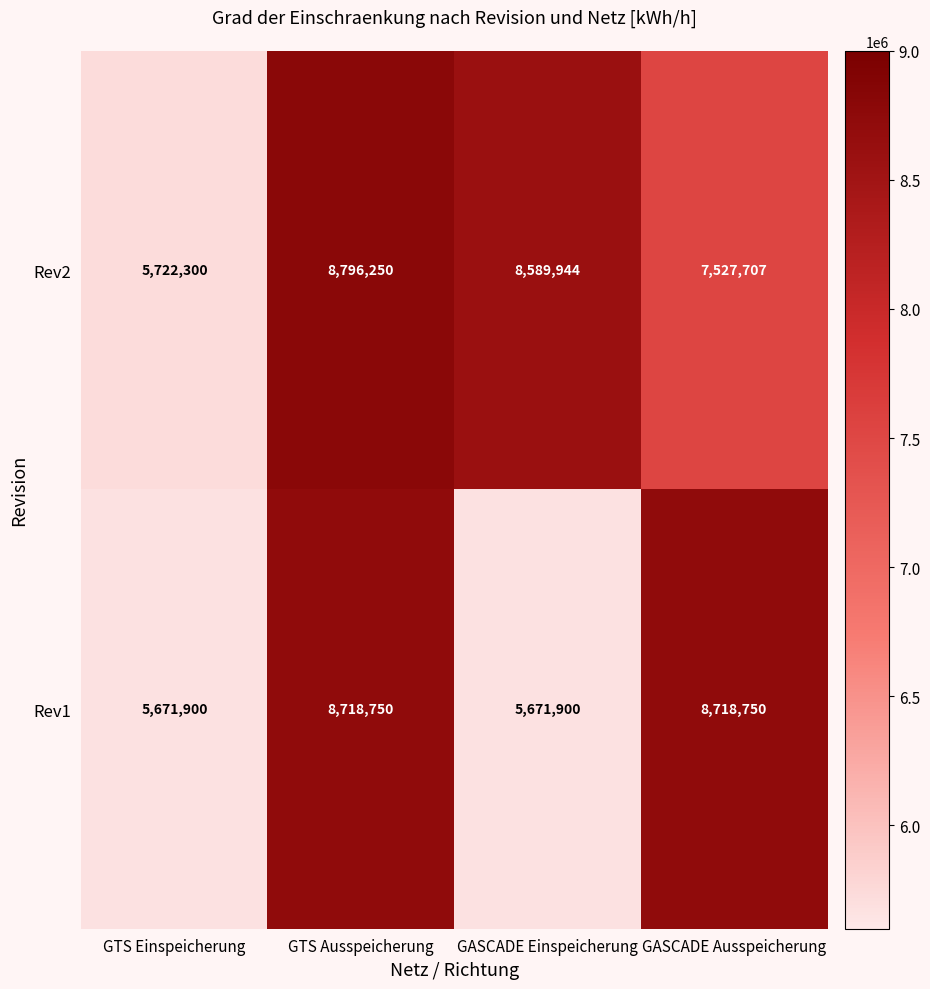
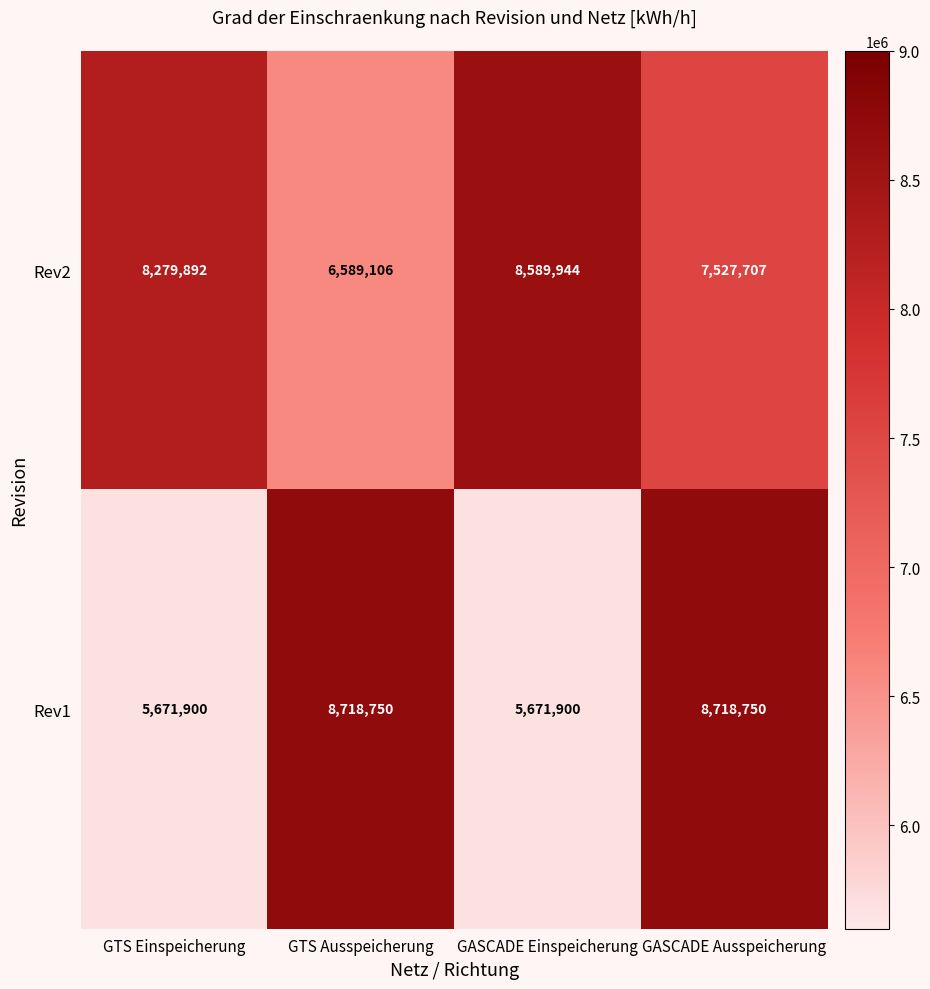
Rev2, GTS Einspeicherung: 5,722,300 -> 8,279,892
Rev2, GTS Ausspeicherung: 8,796,250 -> 6,589,106
